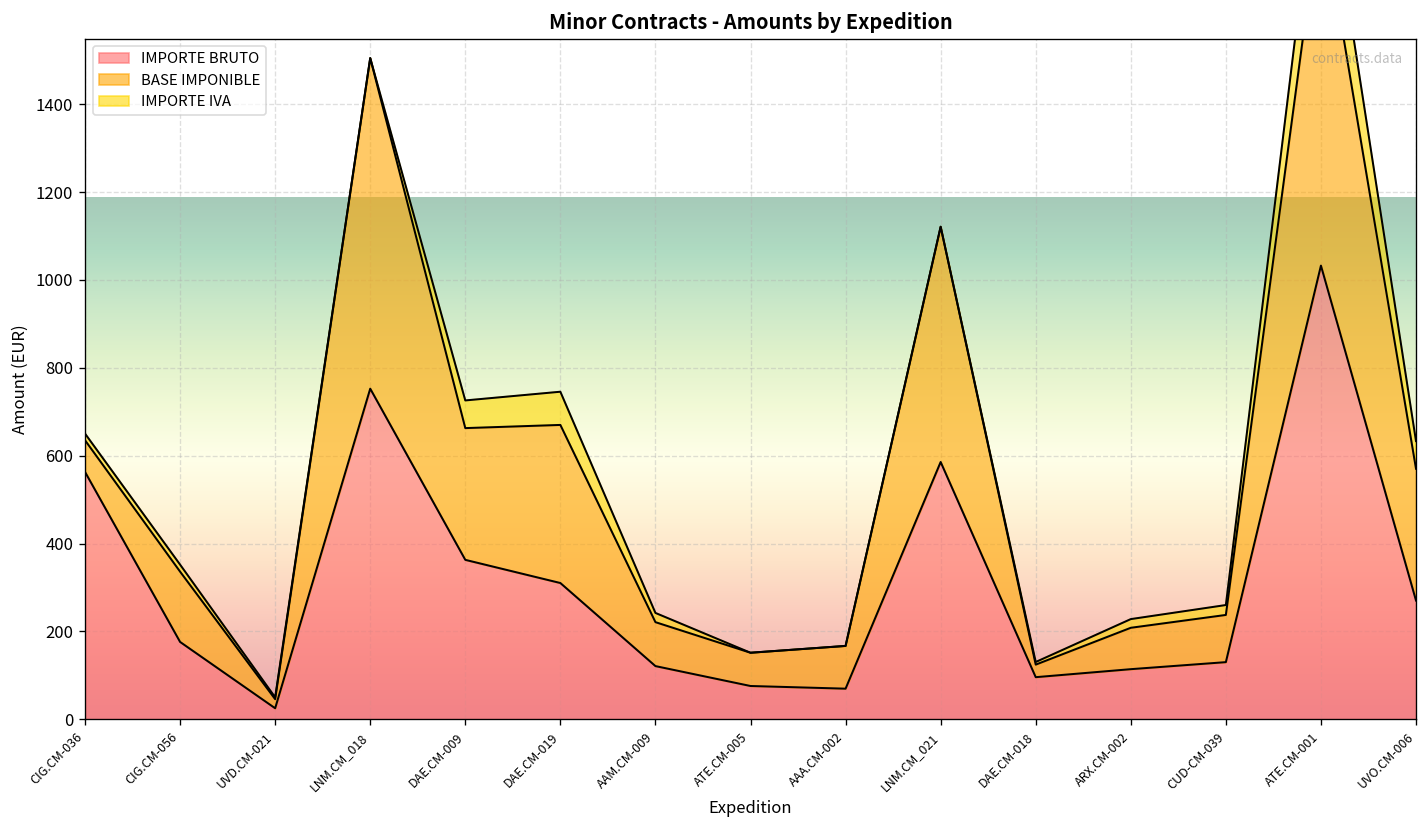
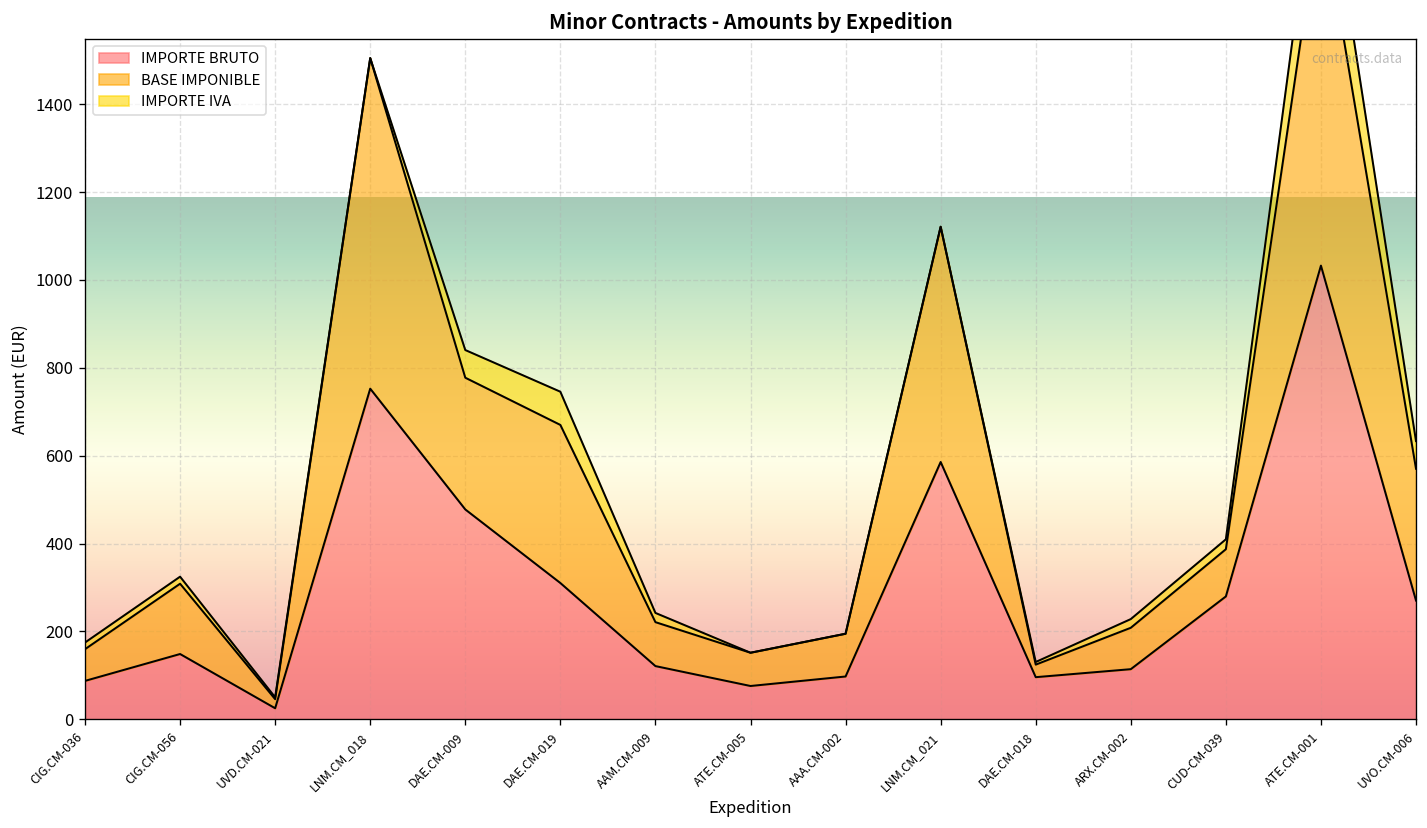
IMPORTE BRUTO, CIG.CM-036: 560 -> 90
IMPORTE BRUTO, CIG.CM-056: 180 -> 150
IMPORTE BRUTO, DAE.CM-009: 360 -> 480
IMPORTE BRUTO, AAA.CM-002: 70 -> 100
IMPORTE BRUTO, CUD-CM-039: 130 -> 280
